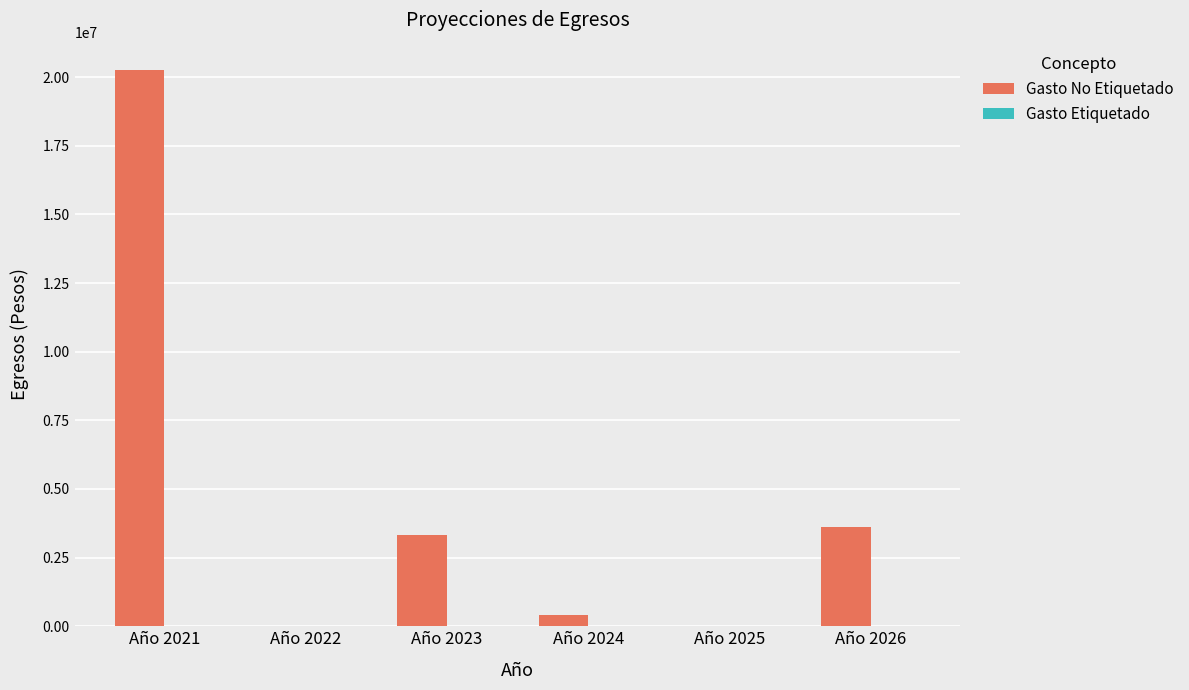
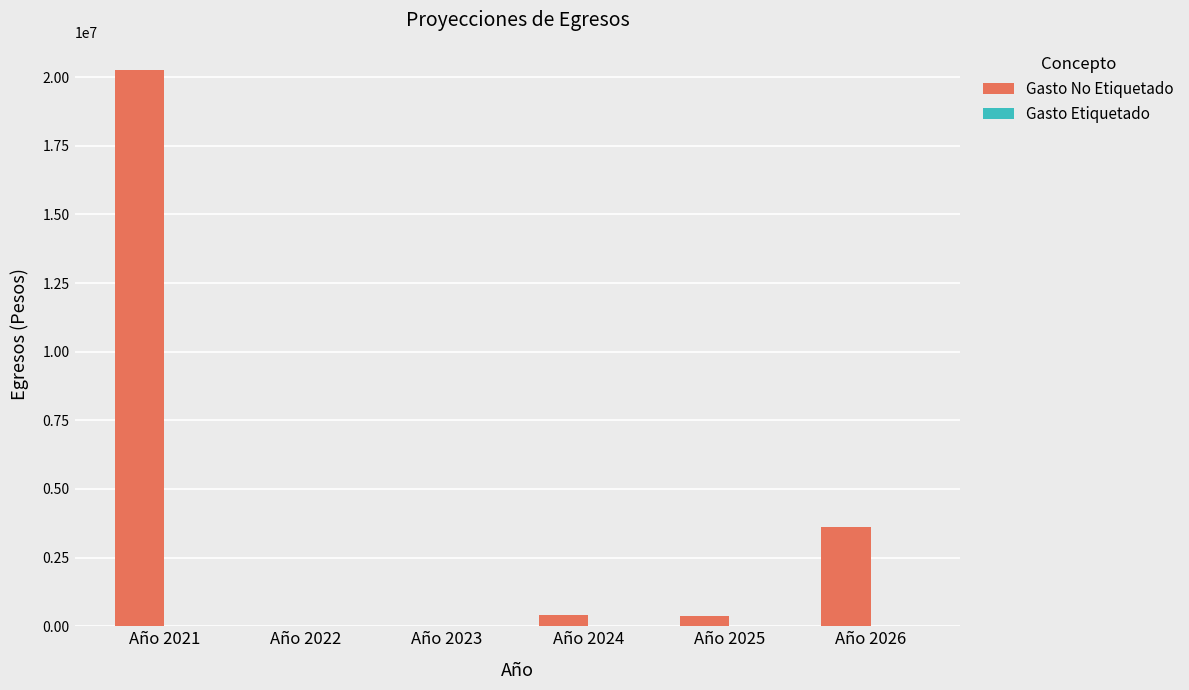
Gasto No Etiquetado, Año 2023: 3300000 -> 0
Gasto No Etiquetado, Año 2025: 0 -> 400000
